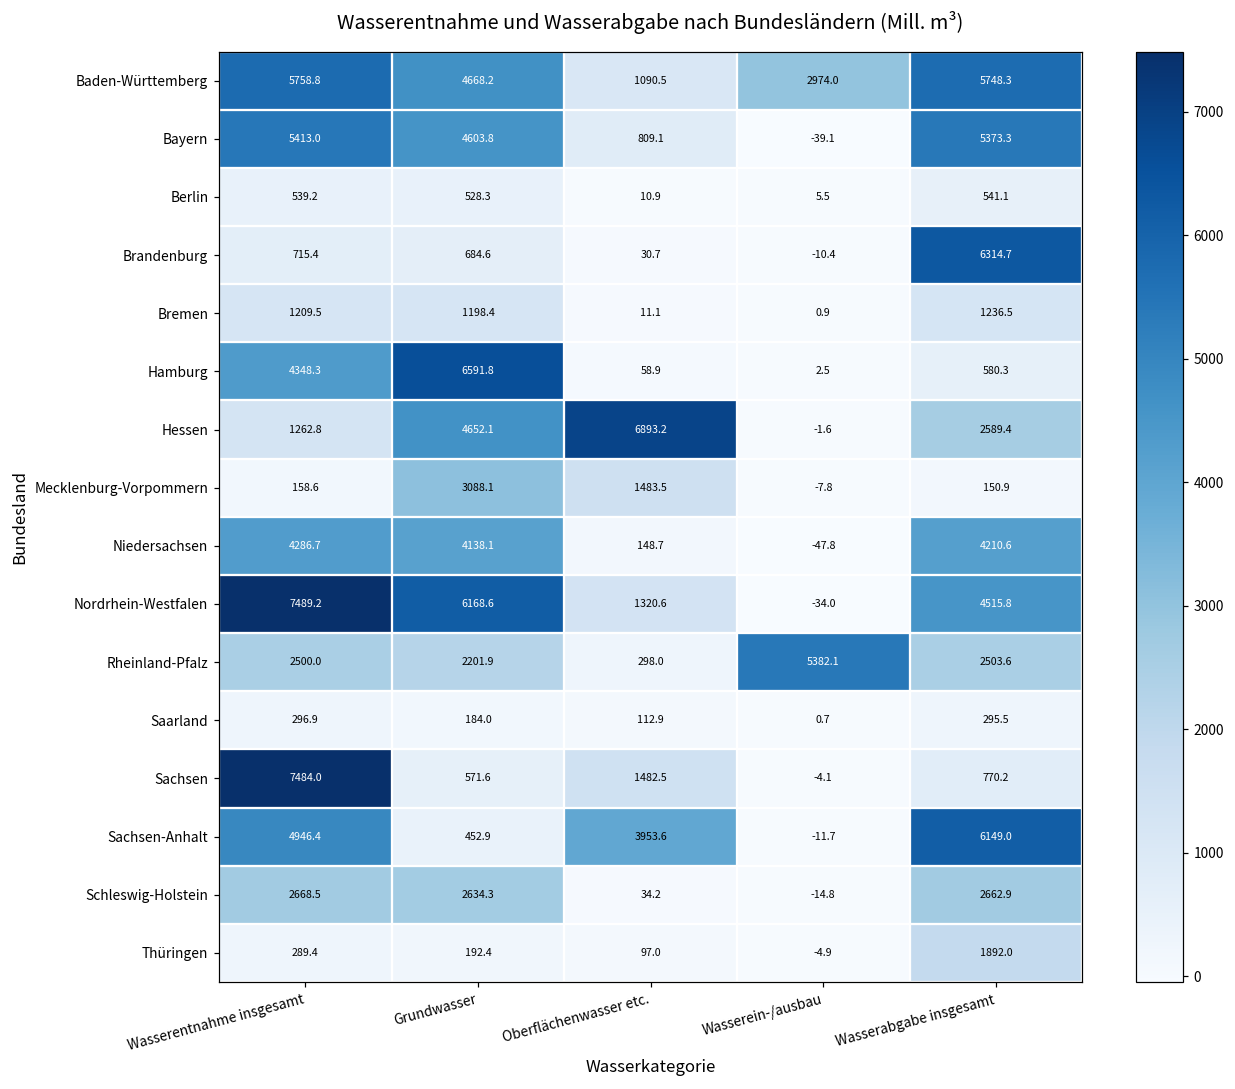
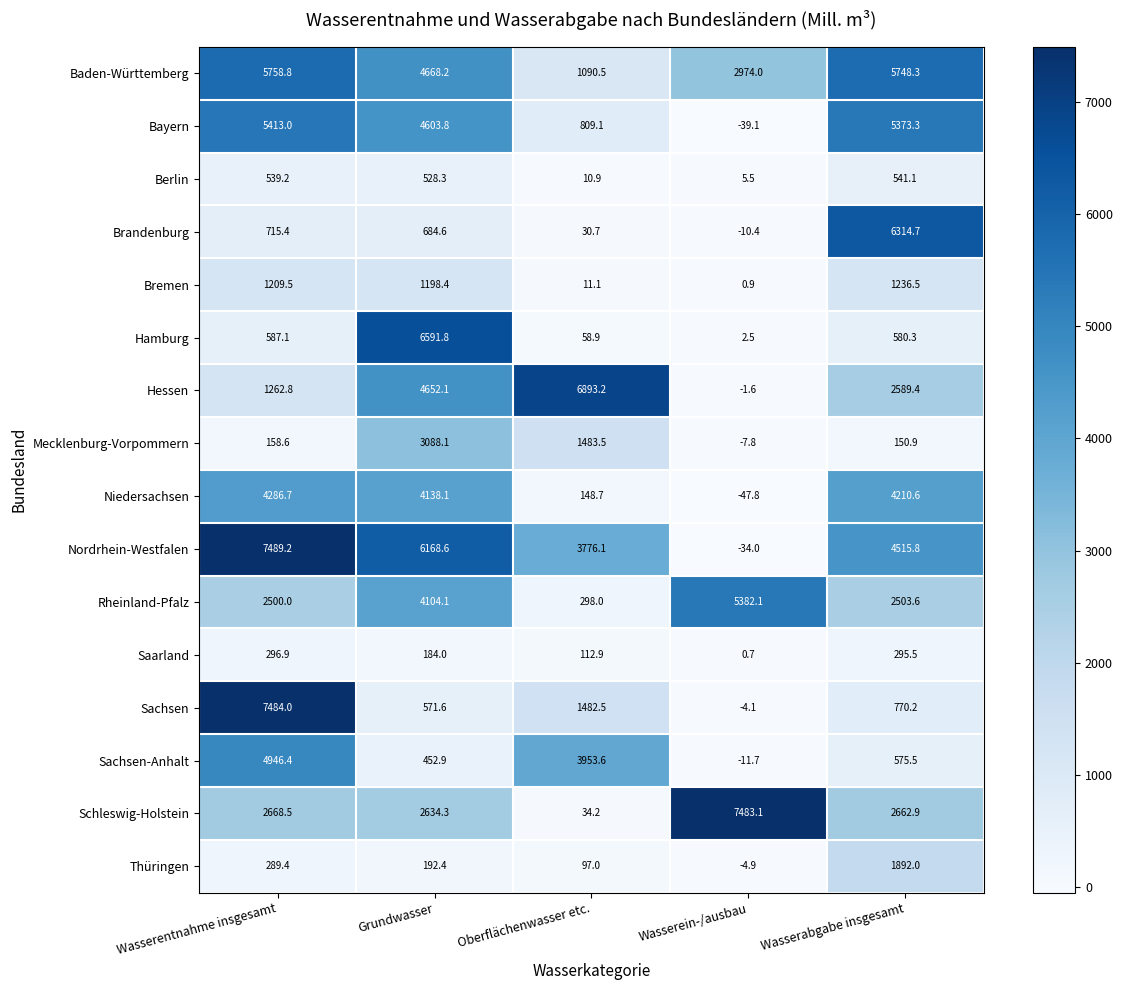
Hamburg, Wasserentnahme insgesamt: 4348.3 -> 587.1
Nordrhein-Westfalen, Oberflächenwasser etc.: 1320.6 -> 3776.1
Rheinland-Pfalz, Grundwasser: 2201.9 -> 4104.1
Sachsen-Anhalt, Wasserabgabe insgesamt: 6149.0 -> 575.5
Schleswig-Holstein, Wasserein-/ausbau: -14.8 -> 7483.1
